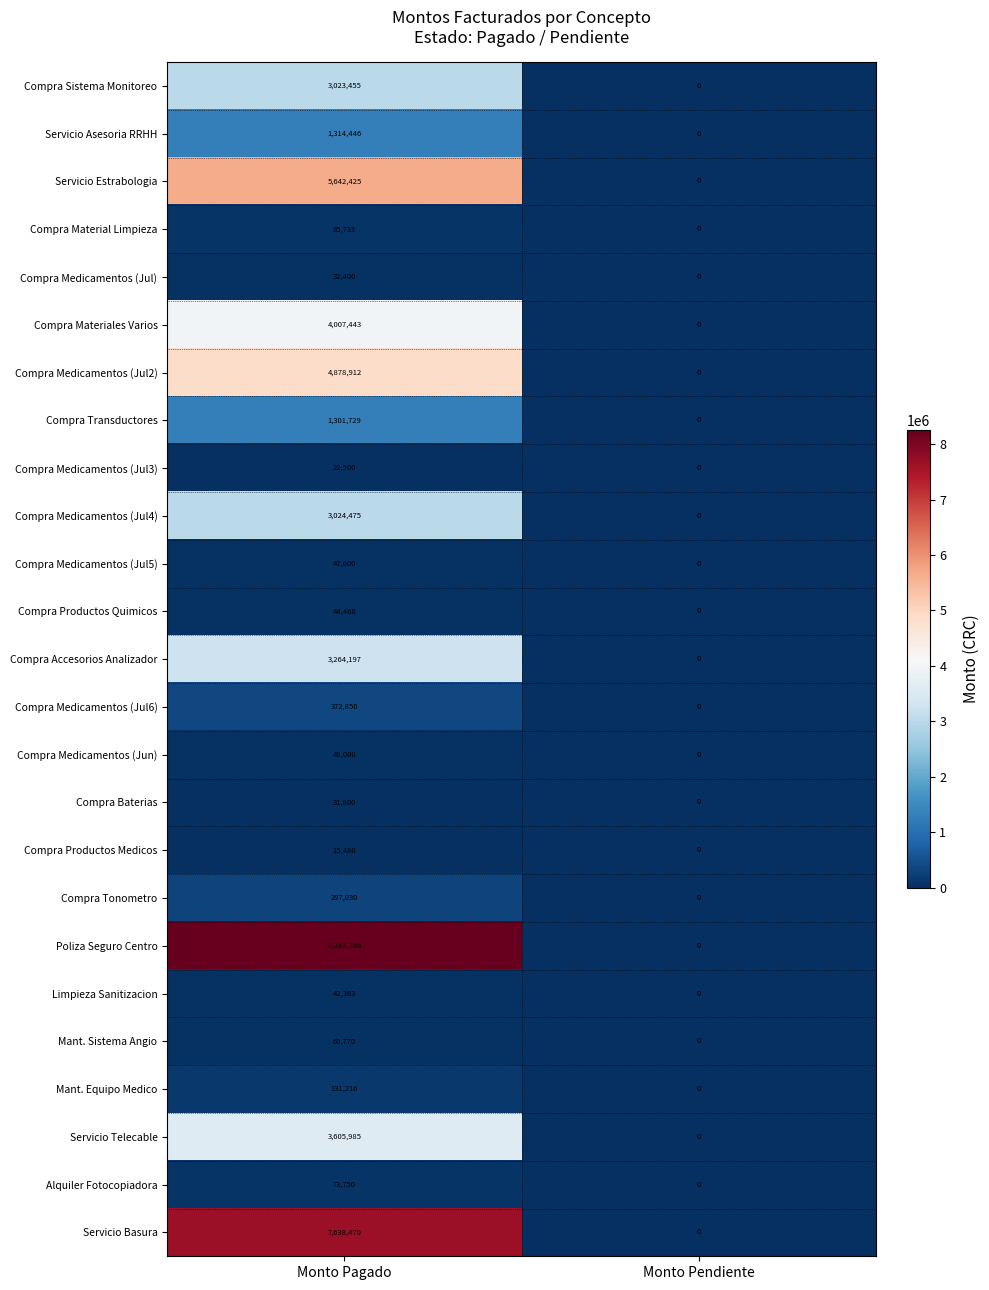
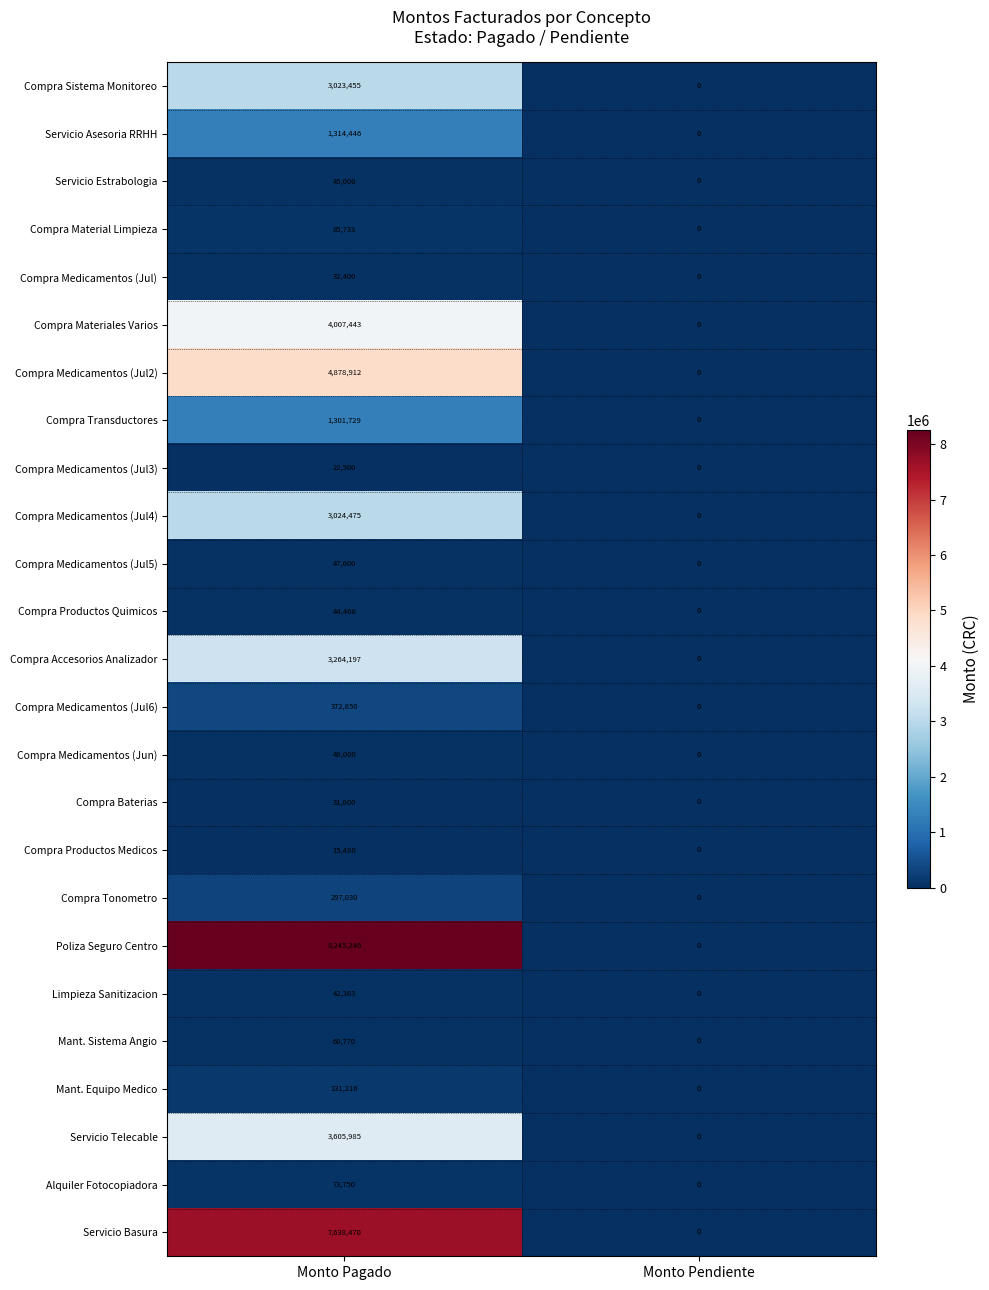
Servicio Estrabologia, Monto Pagado: 5,642,425 -> 45,000
